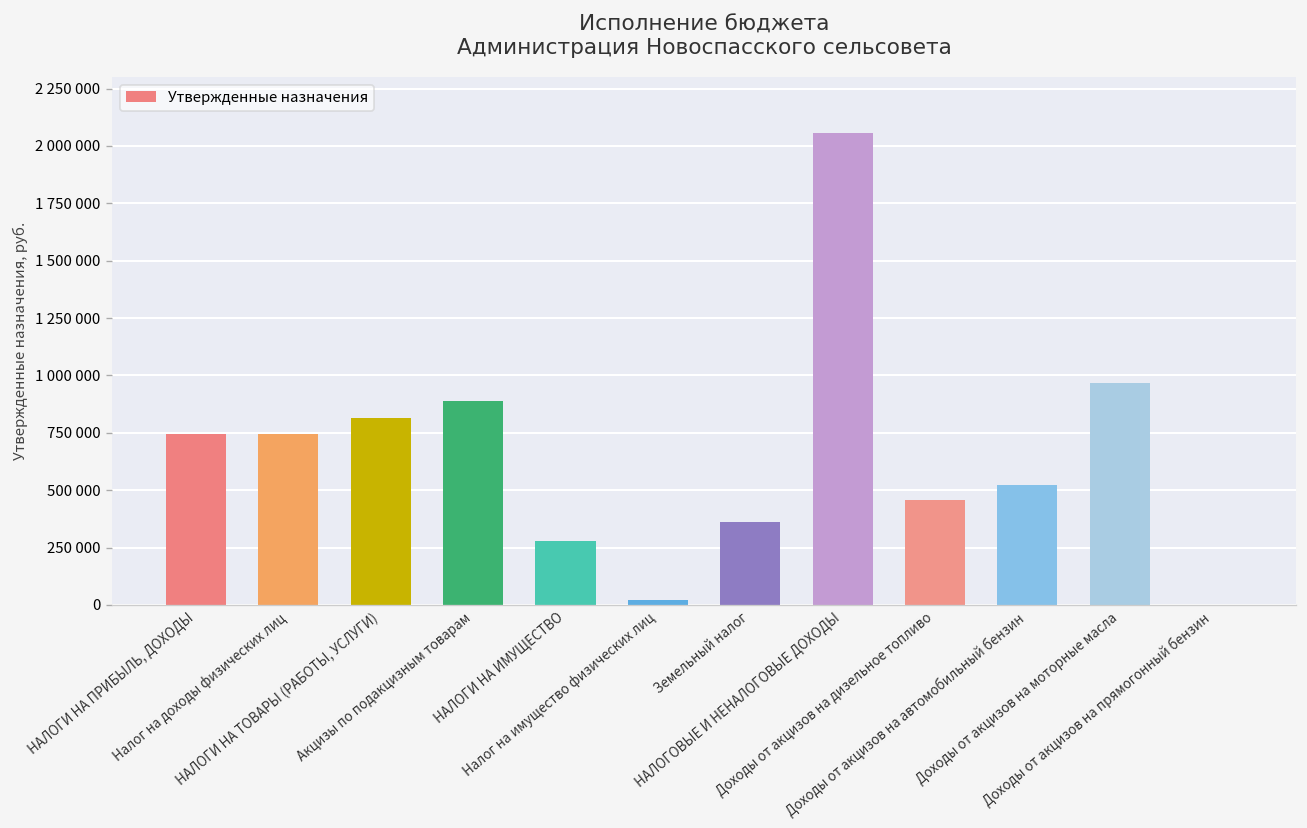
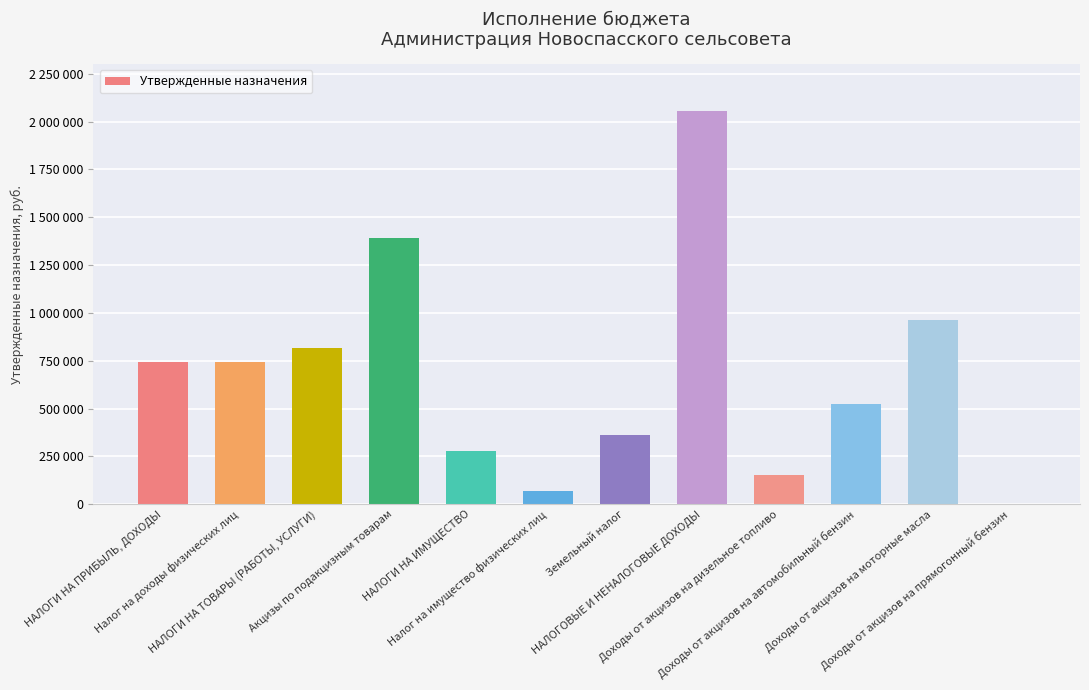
Акцизы по подакцизным товарам: 890000 -> 1390000
Налог на имущество физических лиц: 20000 -> 70000
Доходы от акцизов на дизельное топливо: 460000 -> 150000
